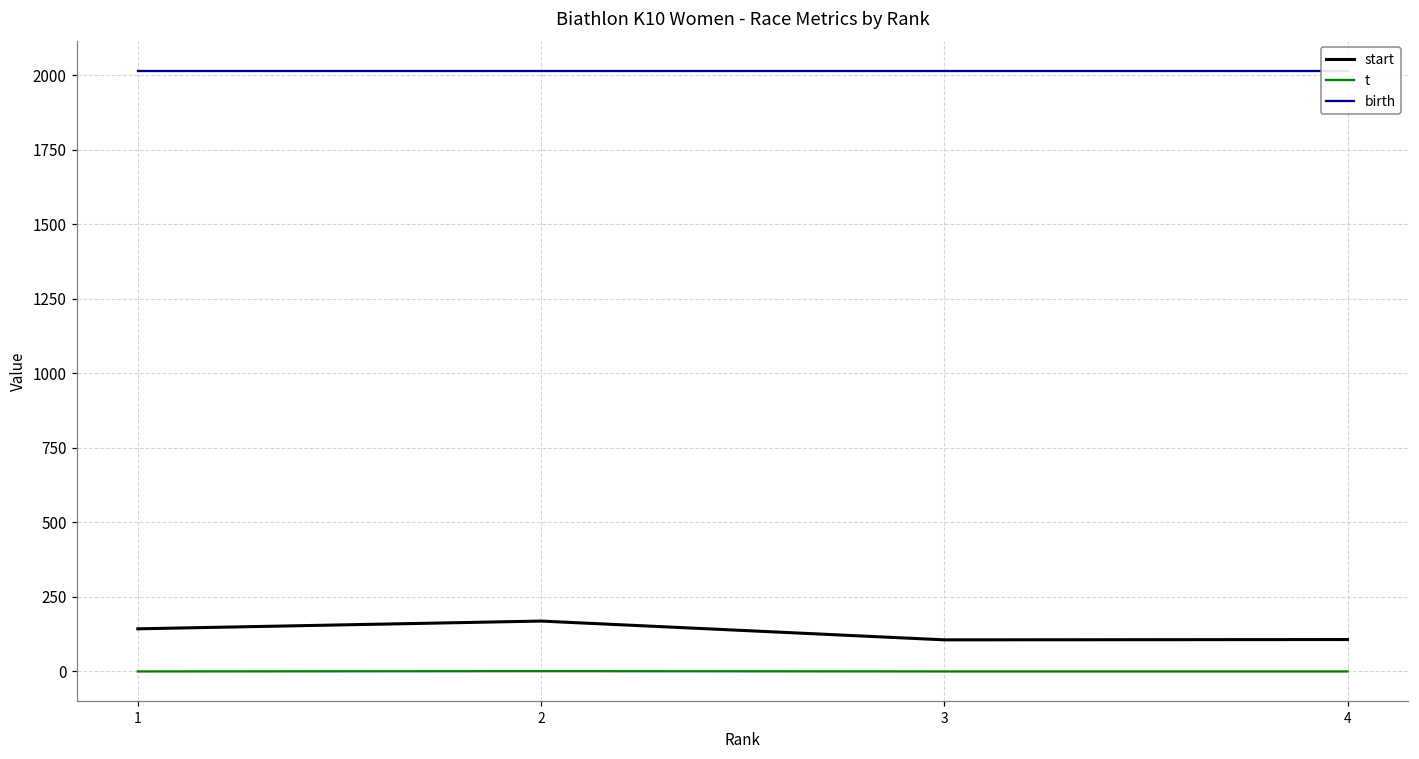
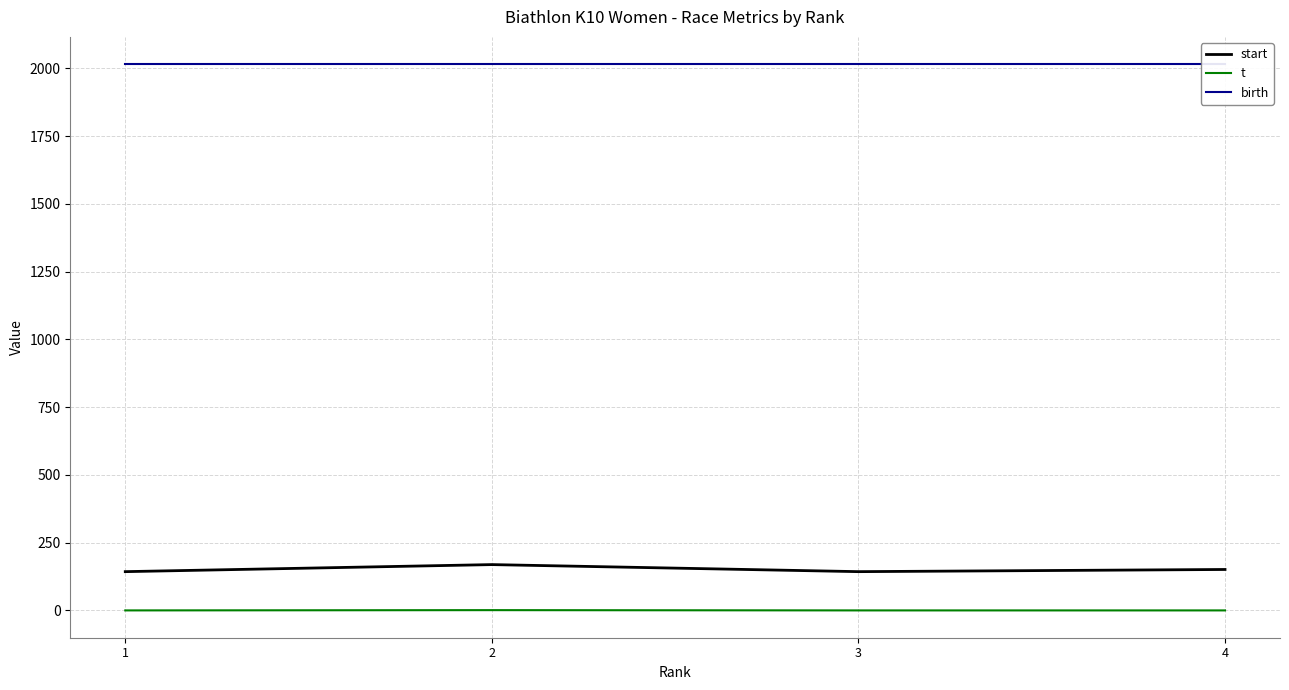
start, 3: 110 -> 140
start, 4: 110 -> 150
